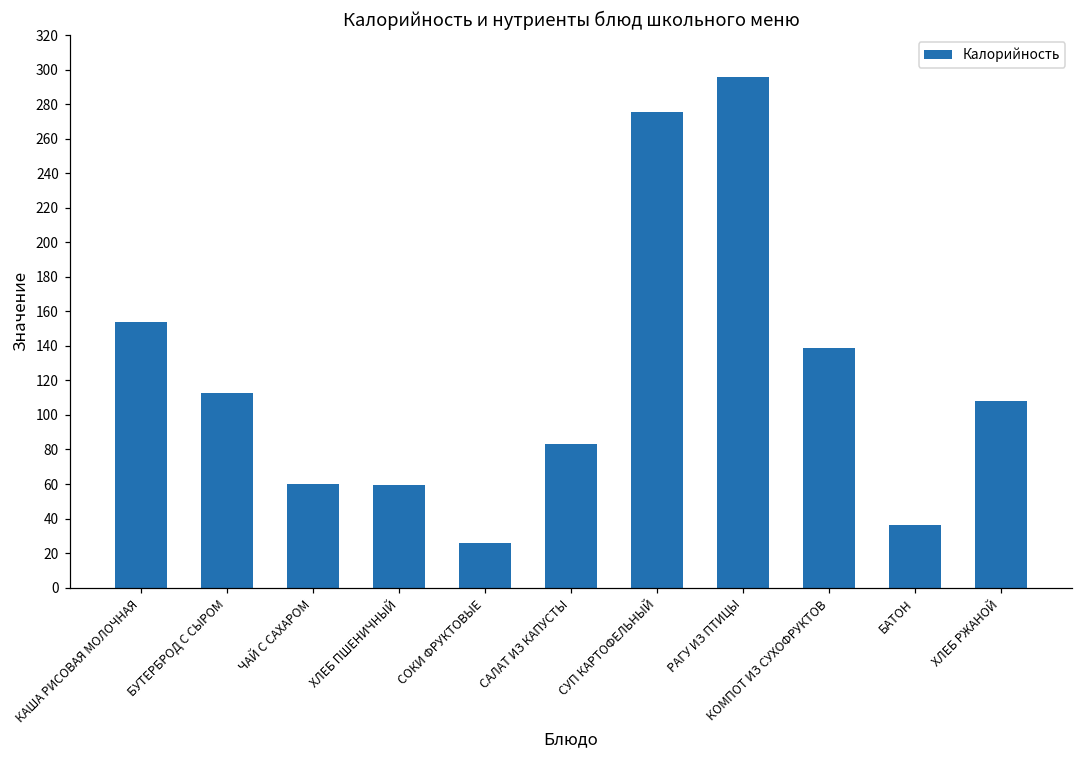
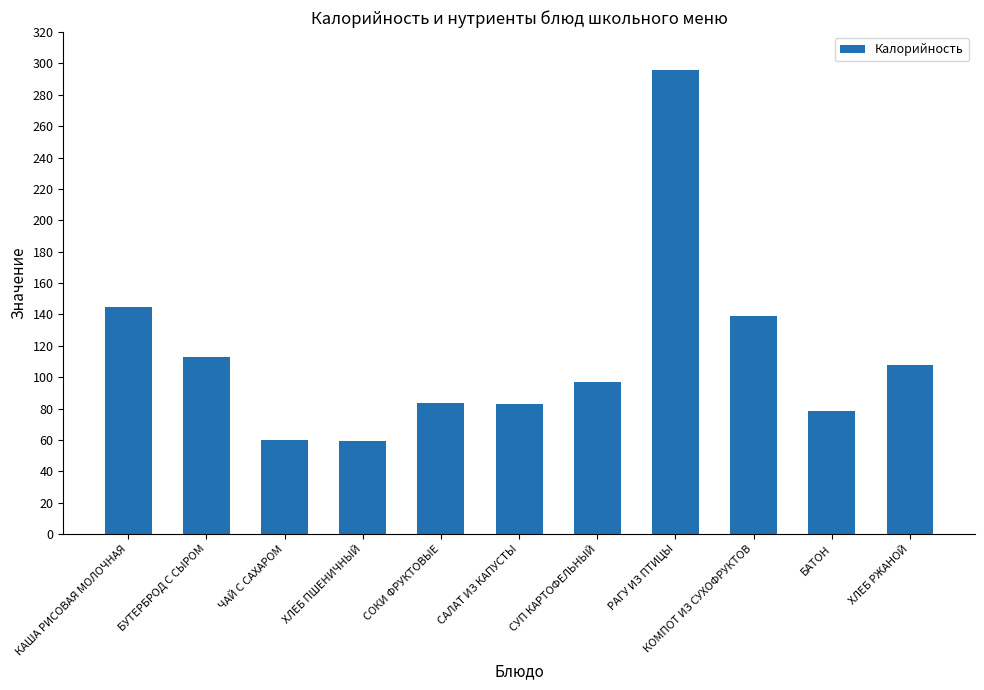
КАША РИСОВАЯ МОЛОЧНАЯ: 154 -> 145
СОКИ ФРУКТОВЫЕ: 26 -> 83
СУП КАРТОФЕЛЬНЫЙ: 275 -> 97
БАТОН: 37 -> 79
